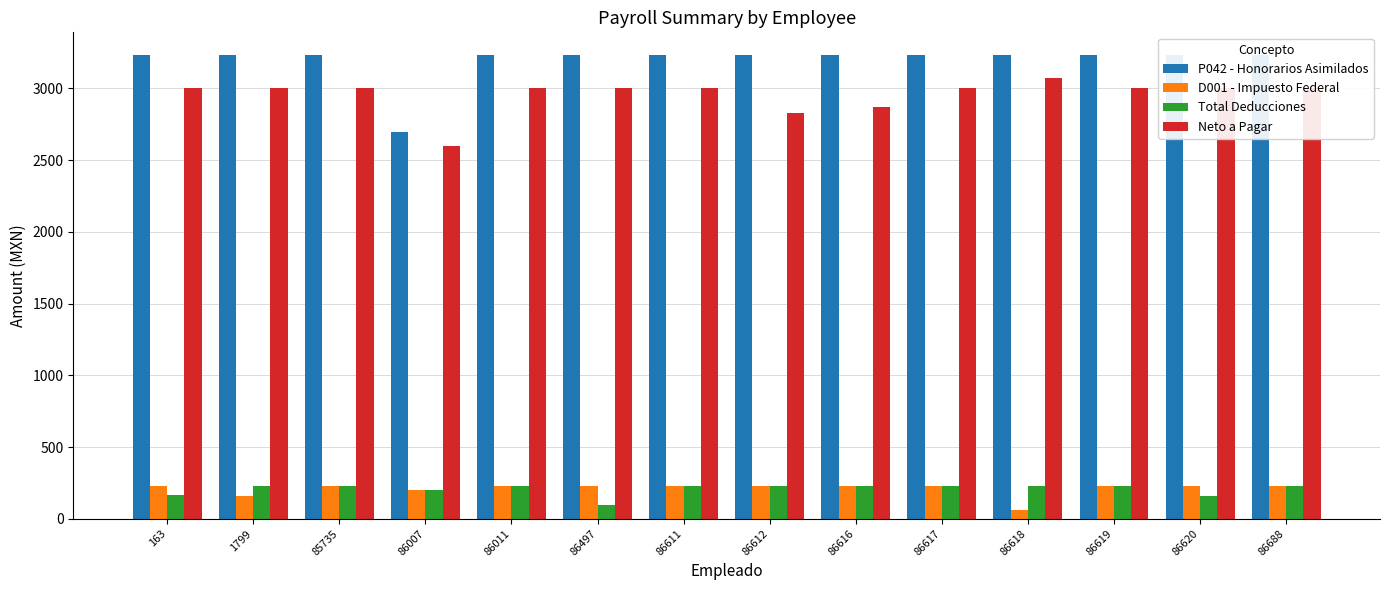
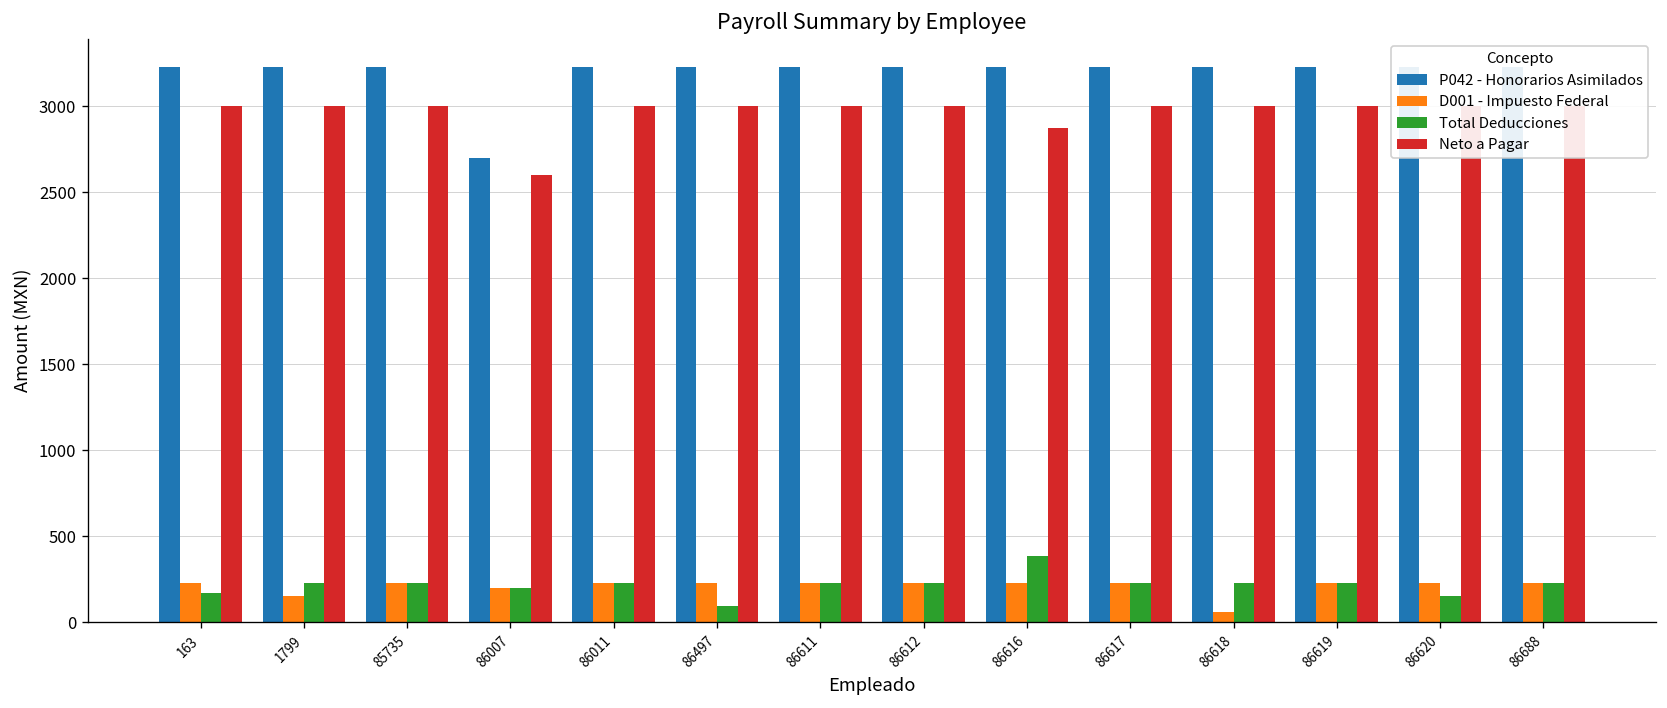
Neto a Pagar, 86612: 2830 -> 3000
Total Deducciones, 86616: 230 -> 390
Neto a Pagar, 86618: 3070 -> 3000
